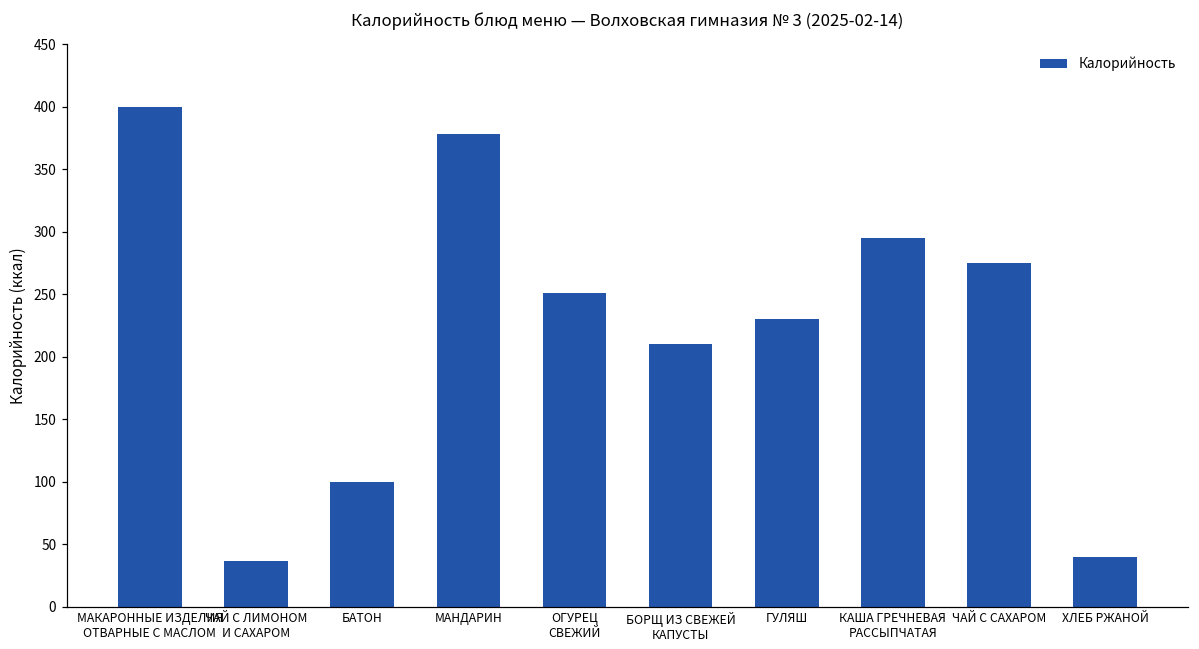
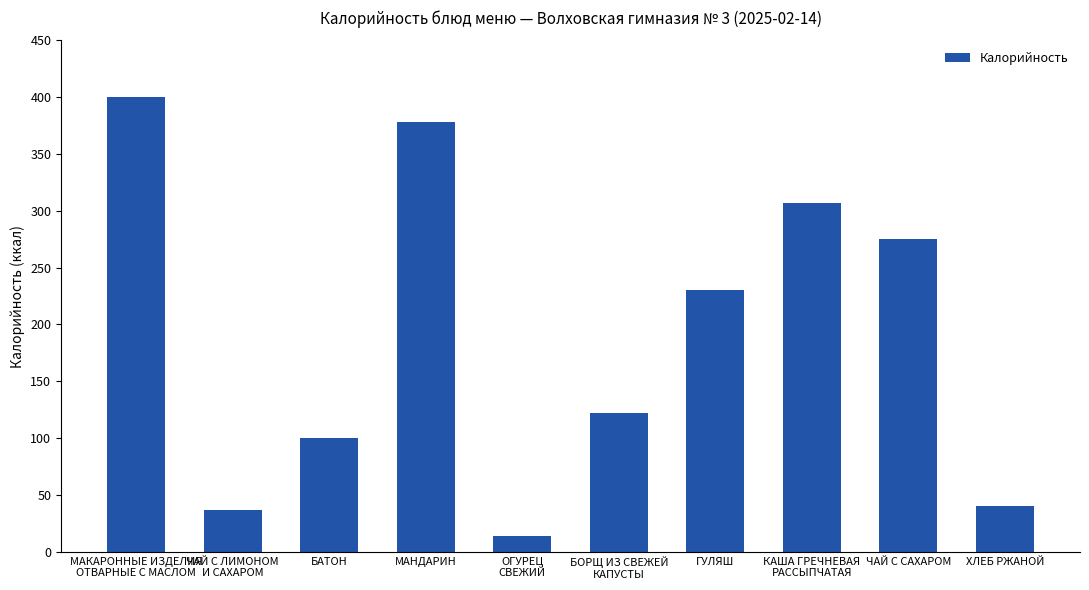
ОГУРЕЦ СВЕЖИЙ: 251 -> 14
БОРЩ ИЗ СВЕЖЕЙ КАПУСТЫ: 210 -> 122
КАША ГРЕЧНЕВАЯ РАССЫПЧАТАЯ: 295 -> 307
